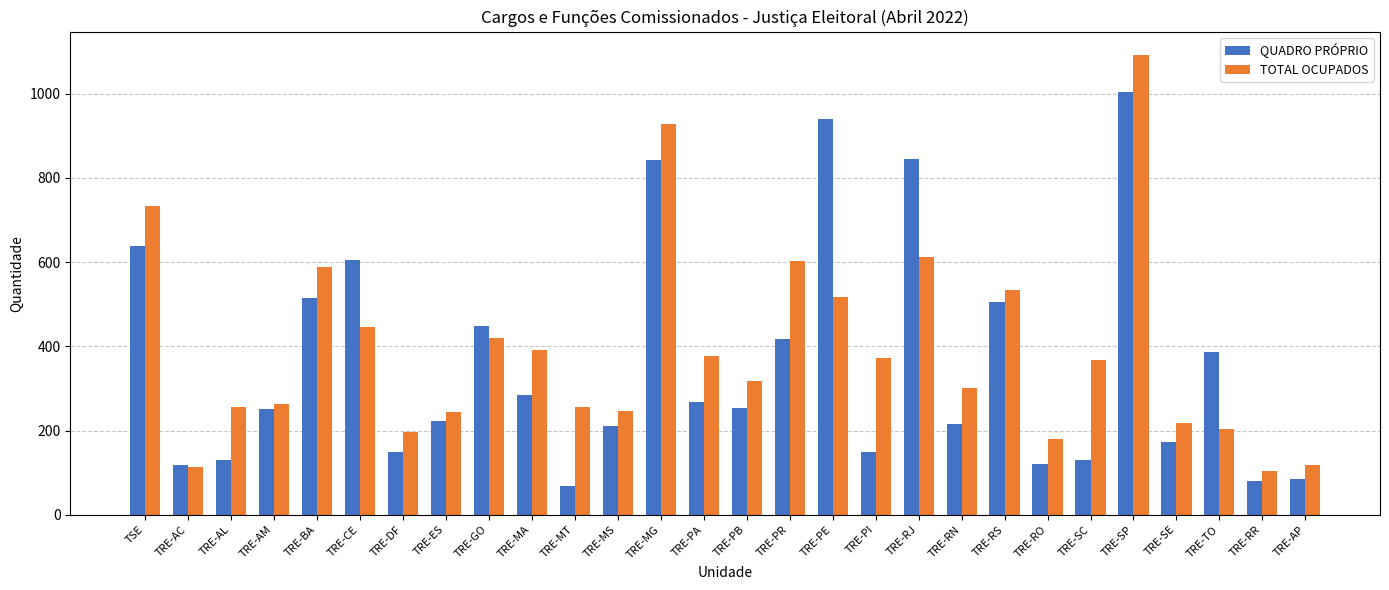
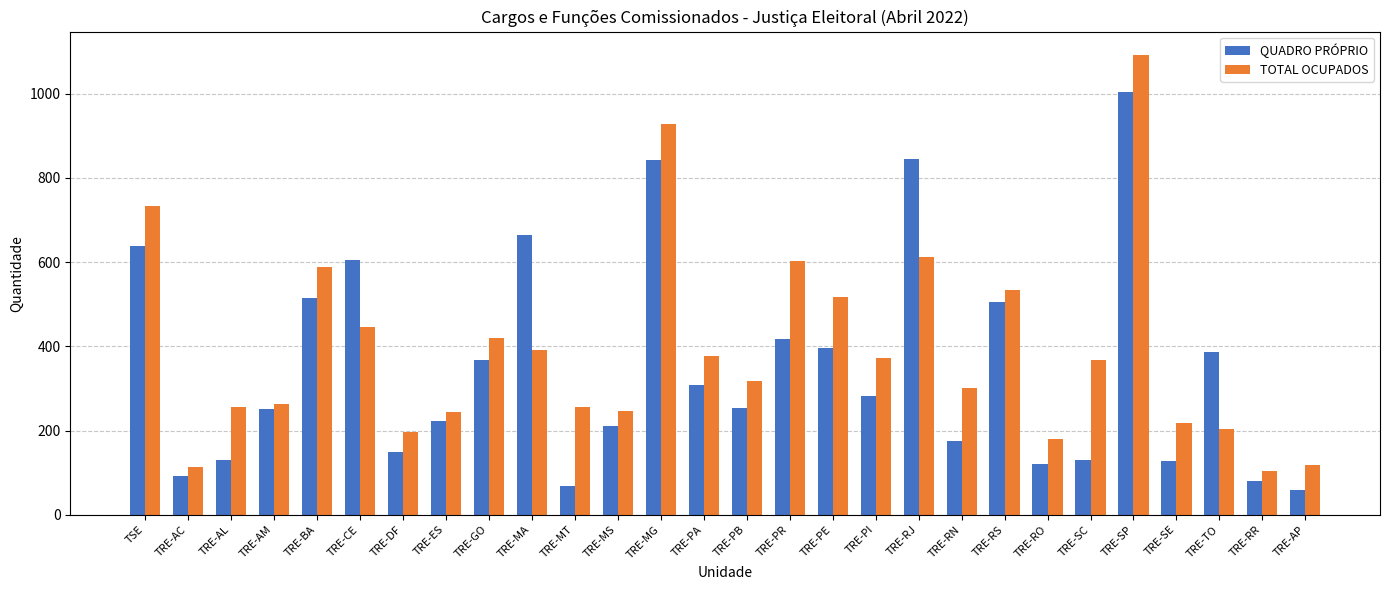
QUADRO PRÓPRIO, TRE-AC: 120 -> 90
QUADRO PRÓPRIO, TRE-GO: 450 -> 370
QUADRO PRÓPRIO, TRE-MA: 280 -> 670
QUADRO PRÓPRIO, TRE-PA: 270 -> 310
QUADRO PRÓPRIO, TRE-PE: 940 -> 400
QUADRO PRÓPRIO, TRE-PI: 150 -> 280
QUADRO PRÓPRIO, TRE-RN: 220 -> 180
QUADRO PRÓPRIO, TRE-SE: 170 -> 130
QUADRO PRÓPRIO, TRE-AP: 90 -> 60
